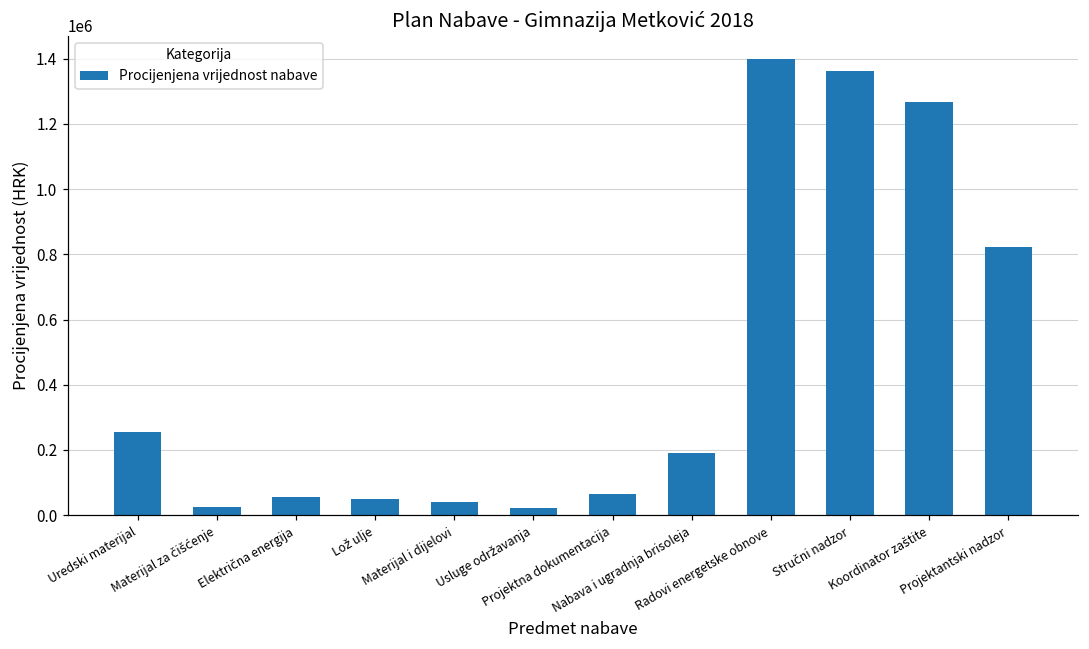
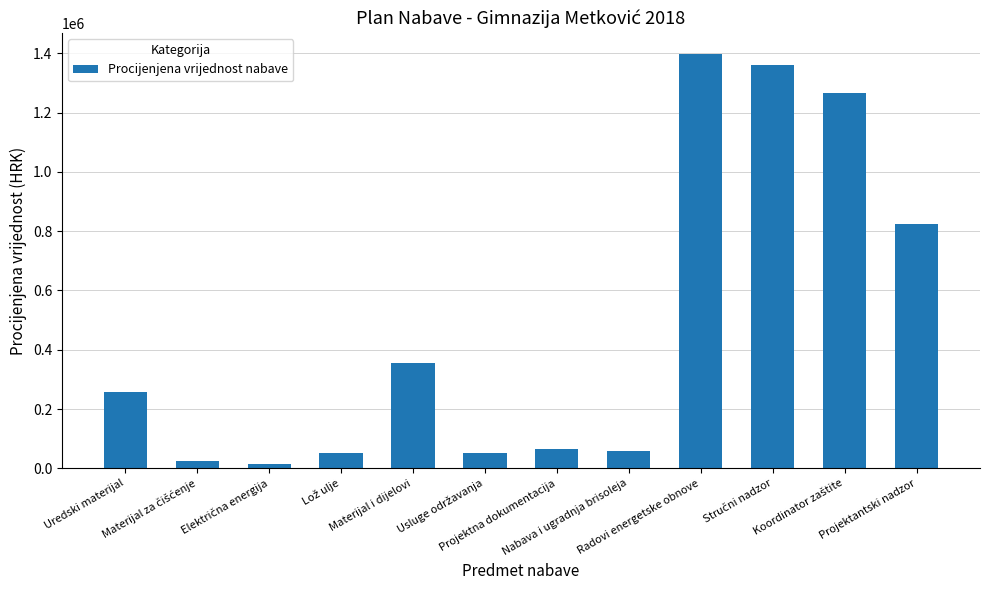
Električna energija: 60000 -> 20000
Materijal i dijelovi: 40000 -> 350000
Usluge održavanja: 20000 -> 50000
Nabava i ugradnja brisoleja: 190000 -> 60000
